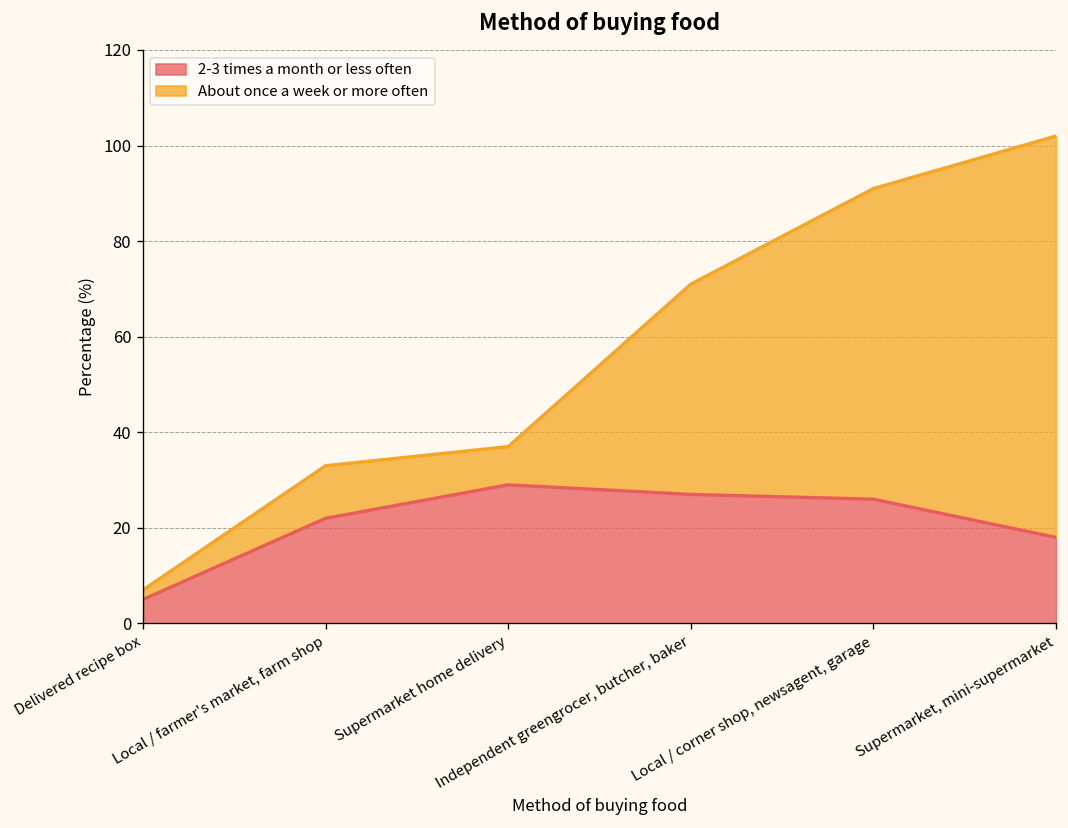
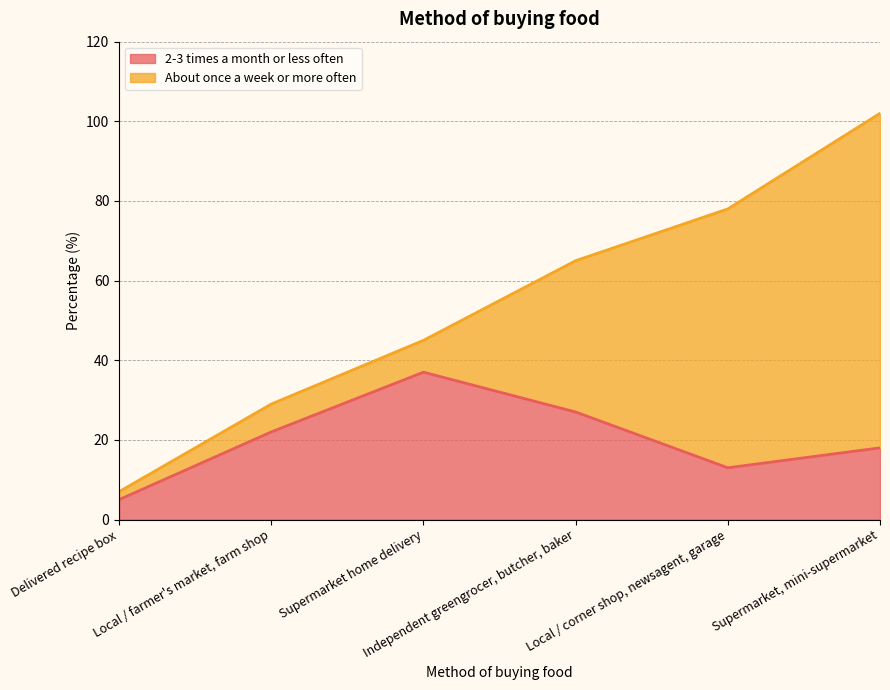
About once a week or more often, Local / farmer's market, farm shop: 11 -> 7
2-3 times a month or less often, Supermarket home delivery: 29 -> 37
About once a week or more often, Independent greengrocer, butcher, baker: 44 -> 38
2-3 times a month or less often, Local / corner shop, newsagent, garage: 26 -> 13
